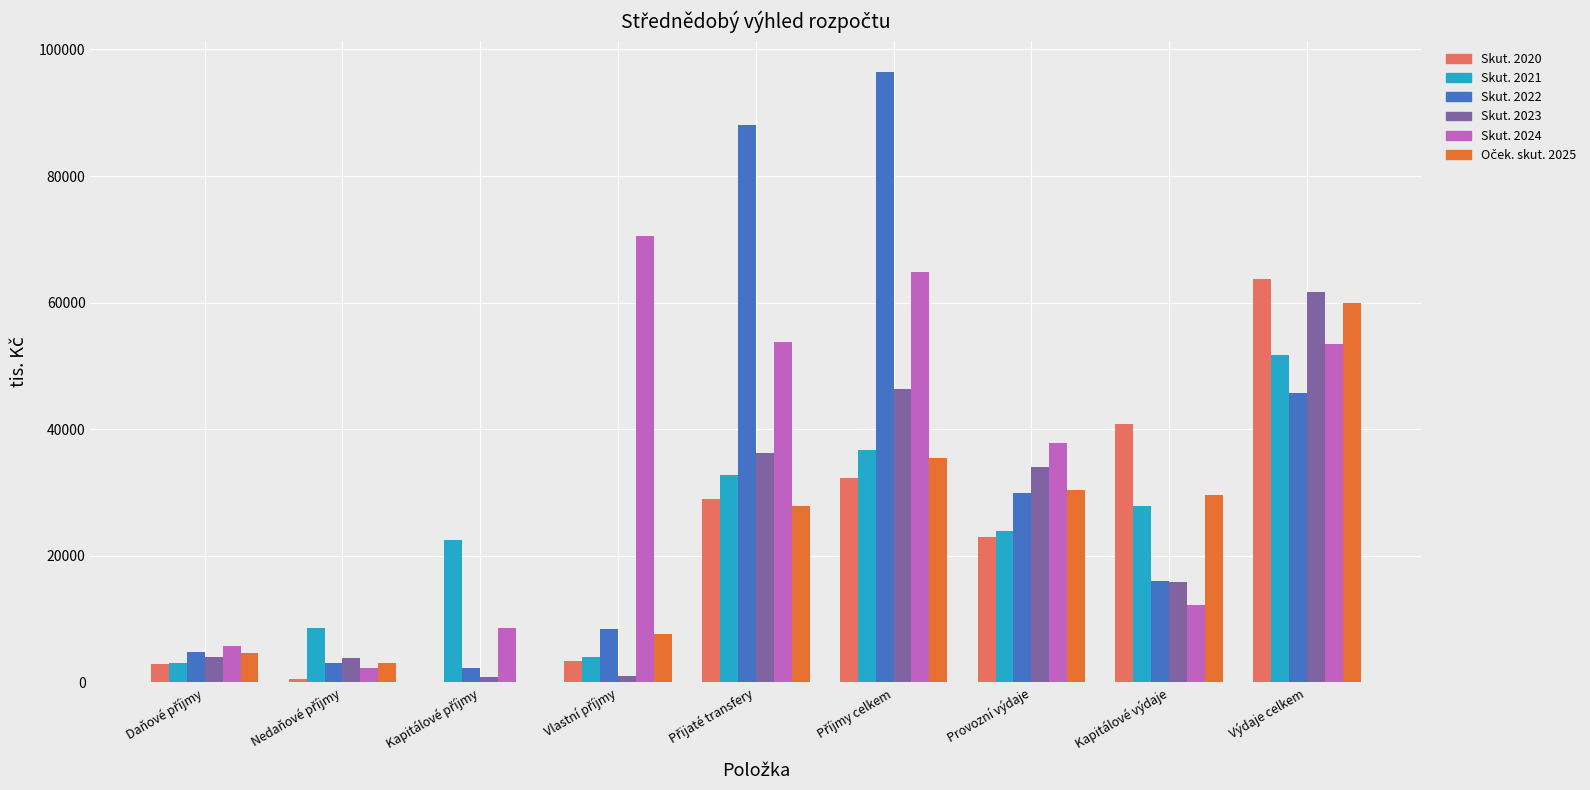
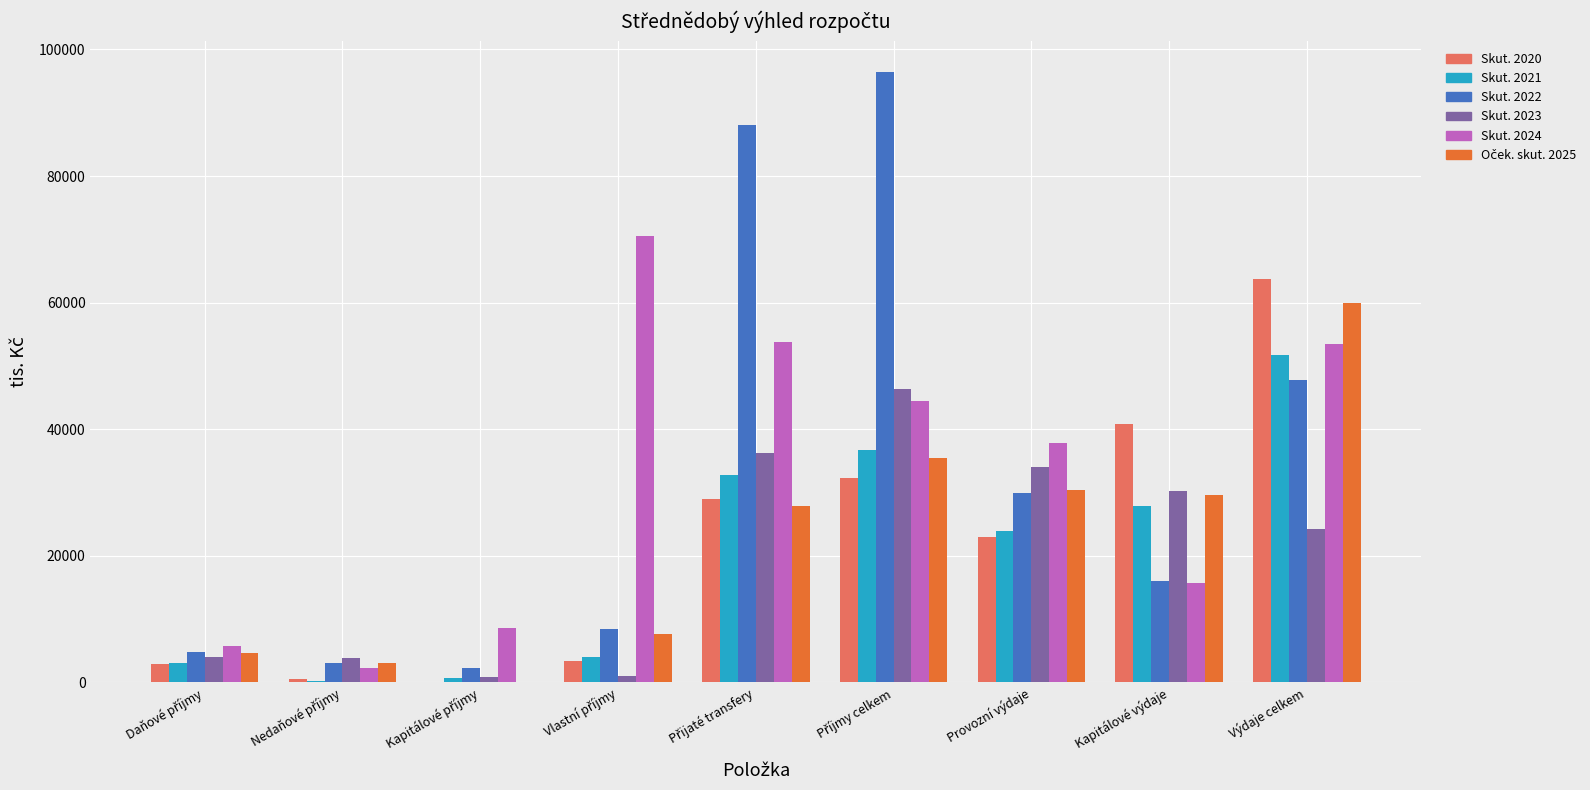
Skut. 2021, Nedaňové příjmy: 9000 -> 0
Skut. 2021, Kapitálové příjmy: 22000 -> 1000
Skut. 2024, Příjmy celkem: 65000 -> 44000
Skut. 2023, Kapitálové výdaje: 16000 -> 30000
Skut. 2024, Kapitálové výdaje: 12000 -> 16000
Skut. 2022, Výdaje celkem: 46000 -> 48000
Skut. 2023, Výdaje celkem: 62000 -> 24000
